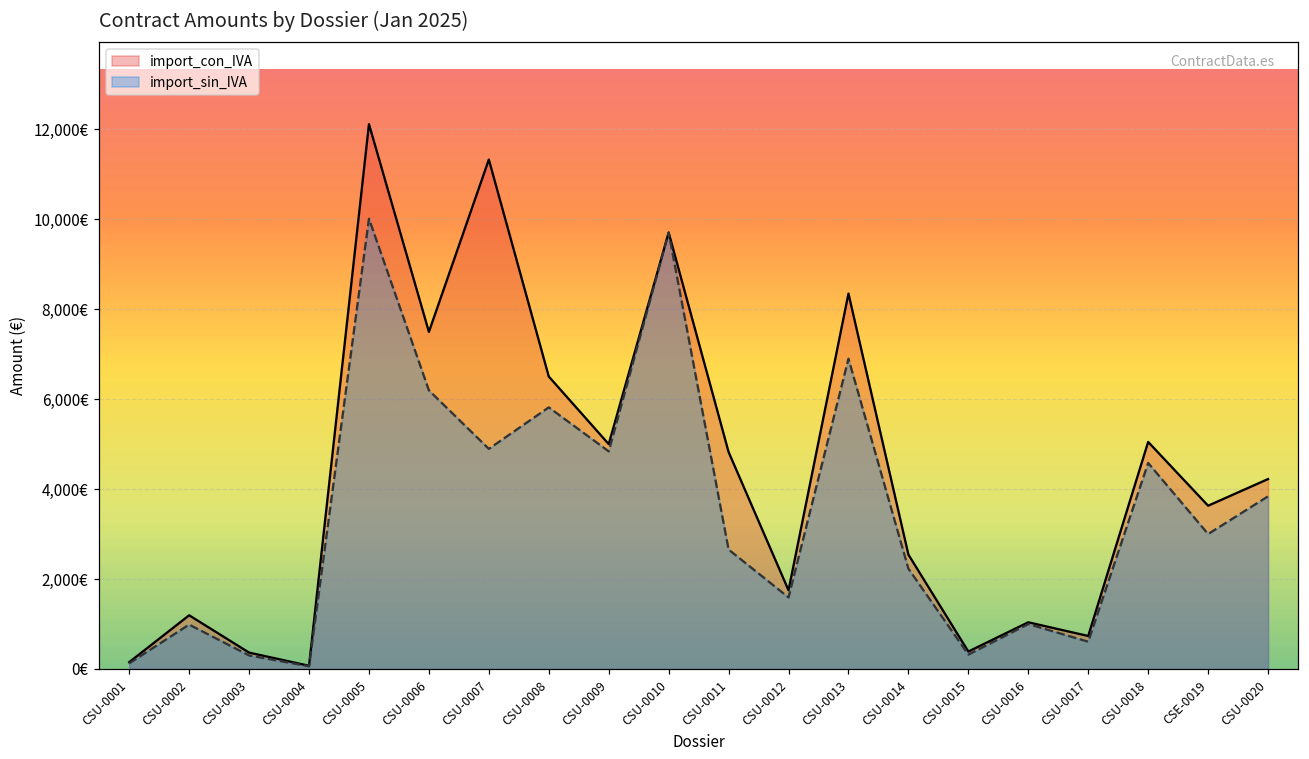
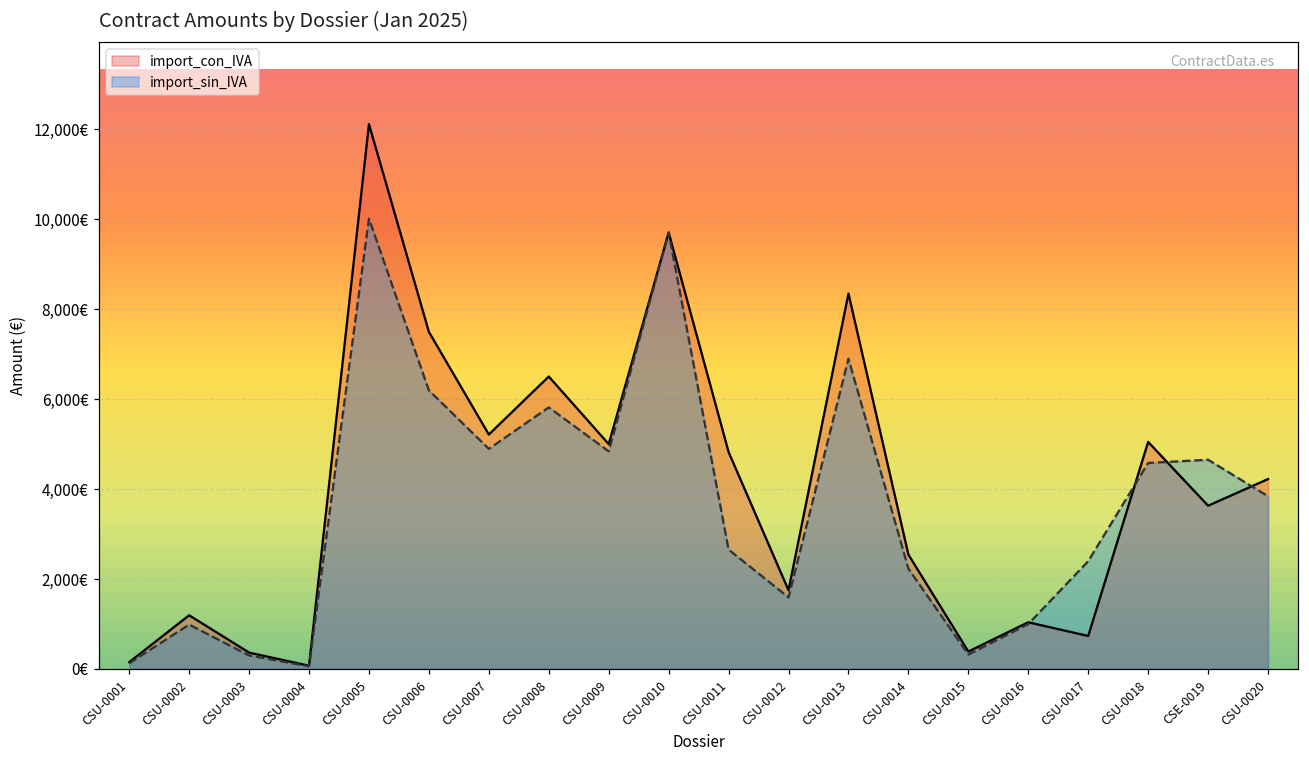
import_con_IVA, CSU-0007: 11,300€ -> 5,200€
import_sin_IVA, CSU-0017: 600€ -> 2,400€
import_sin_IVA, CSE-0019: 3,000€ -> 4,700€
